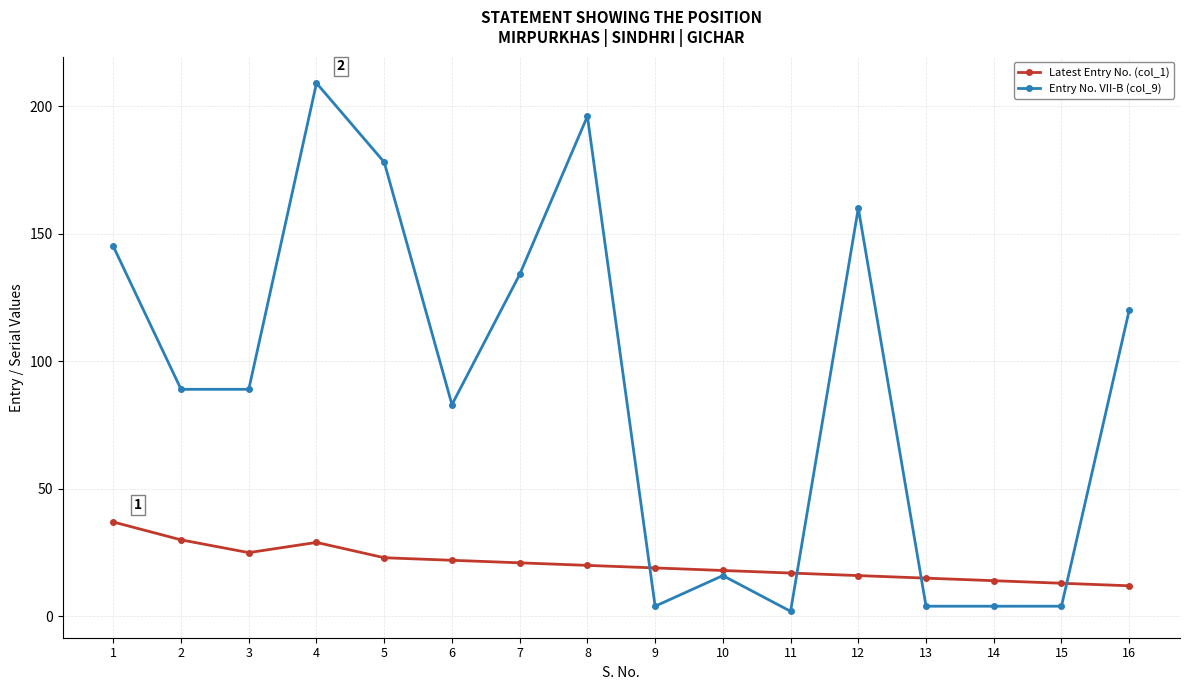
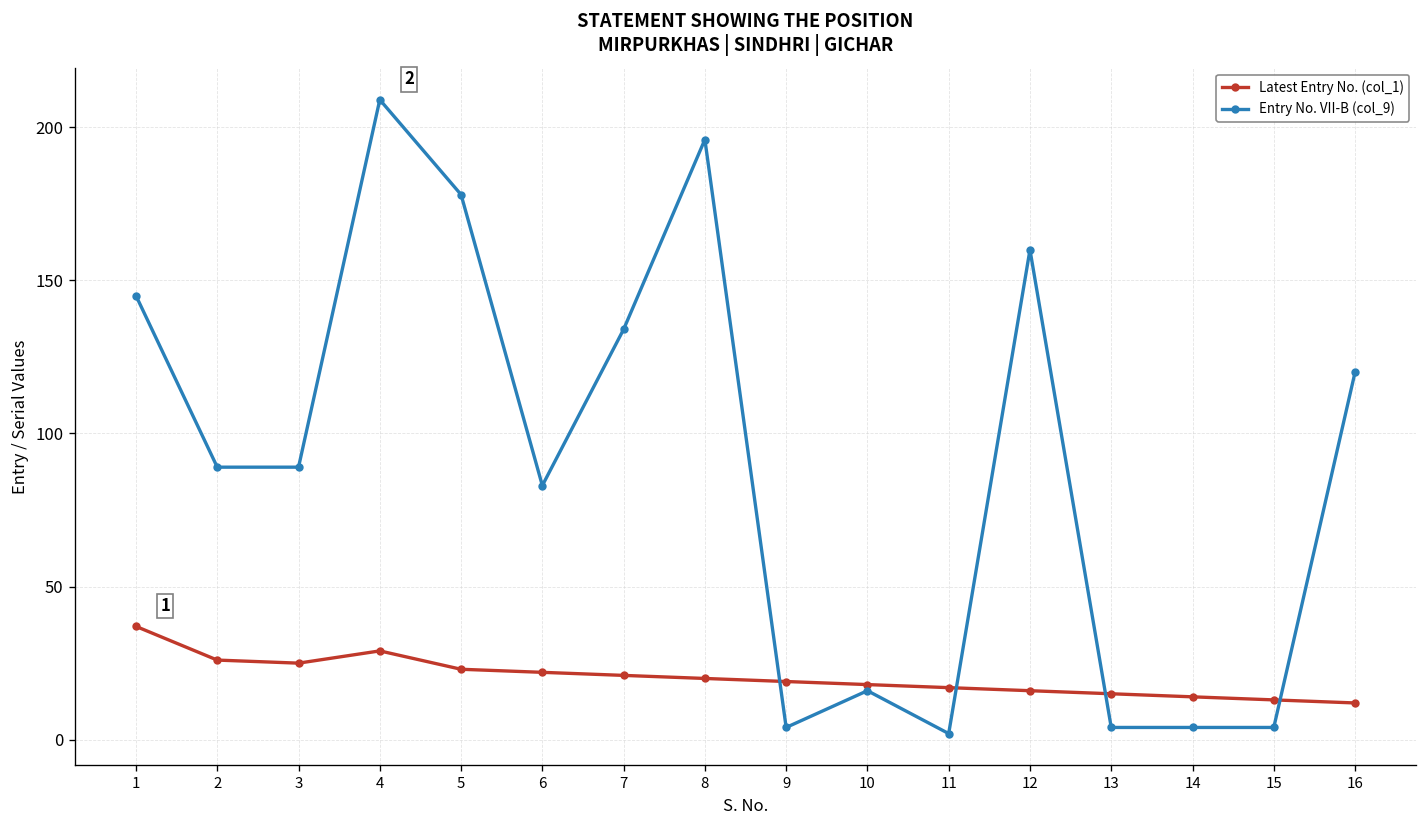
Latest Entry No. (col_1), 2: 30 -> 26
